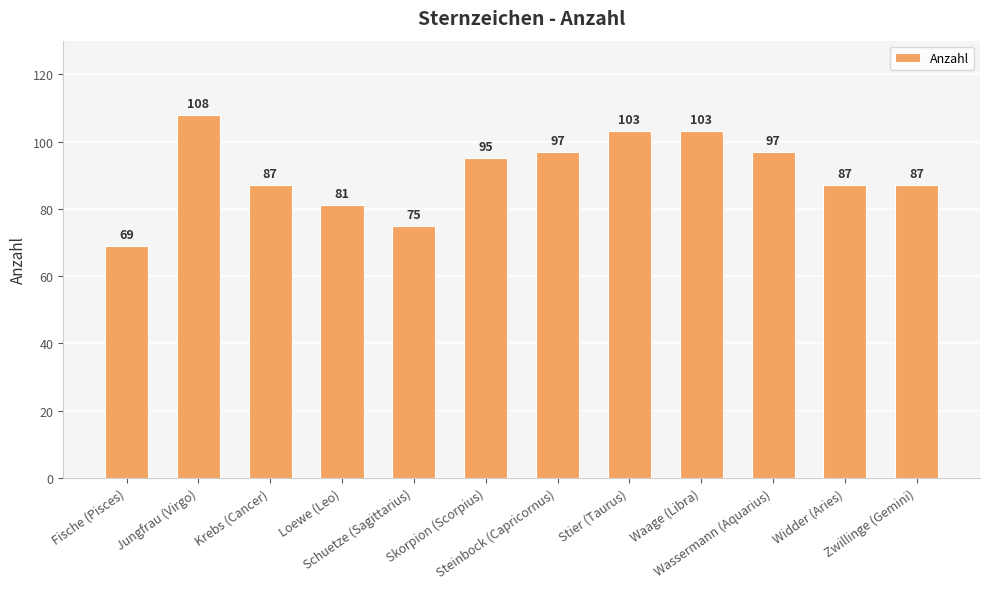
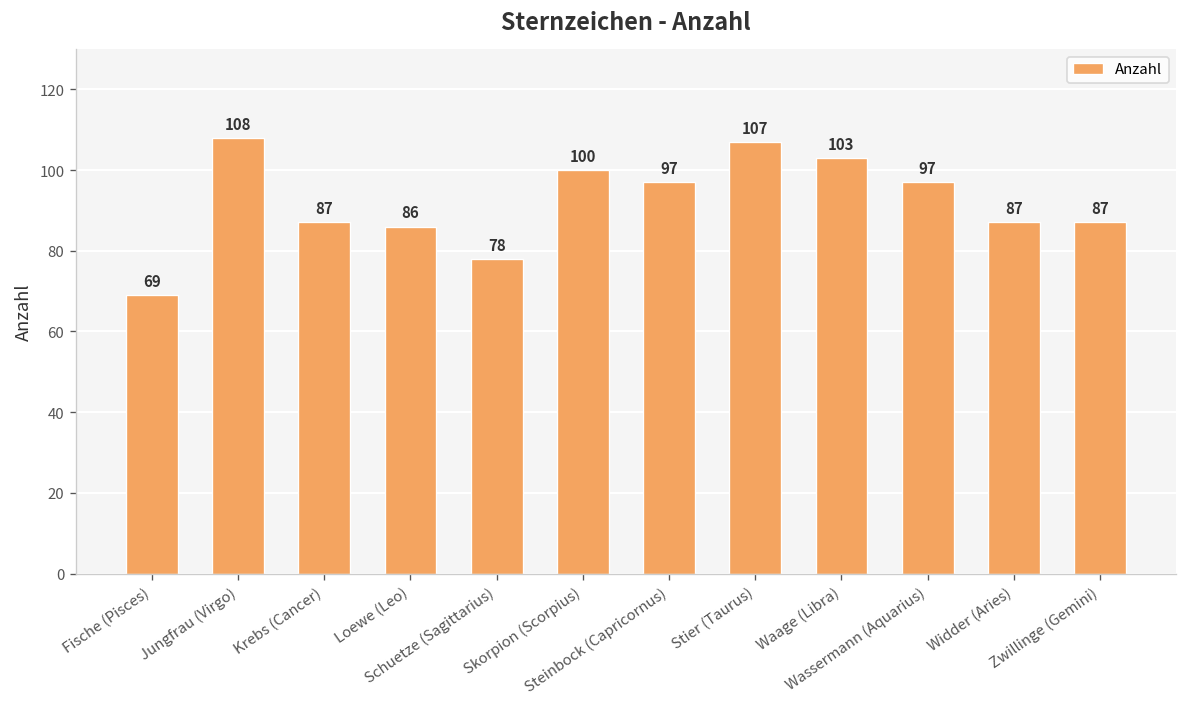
Loewe (Leo): 81 -> 86
Schuetze (Sagittarius): 75 -> 78
Skorpion (Scorpius): 95 -> 100
Stier (Taurus): 103 -> 107
